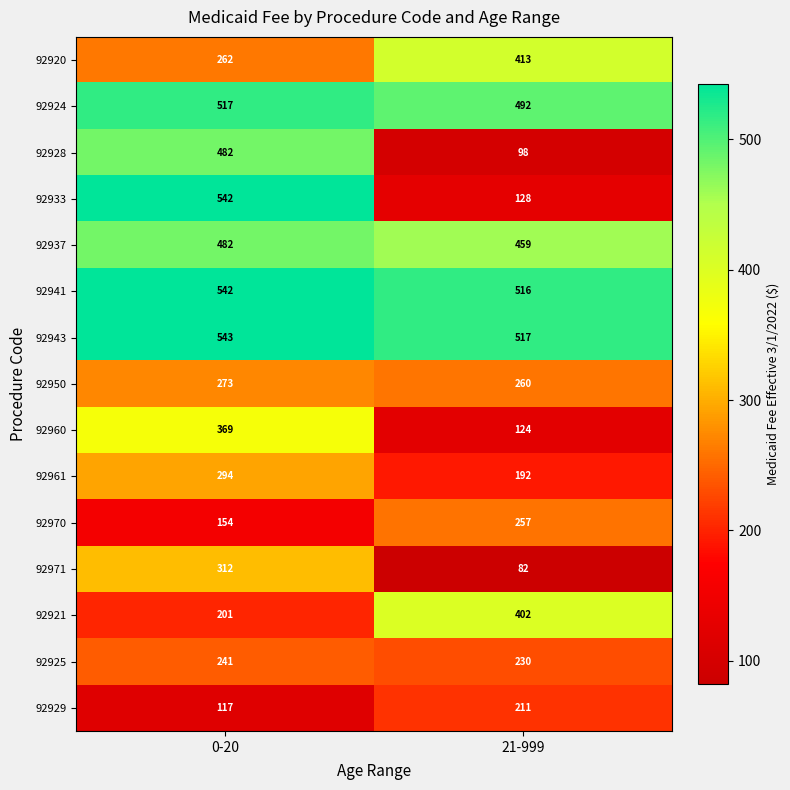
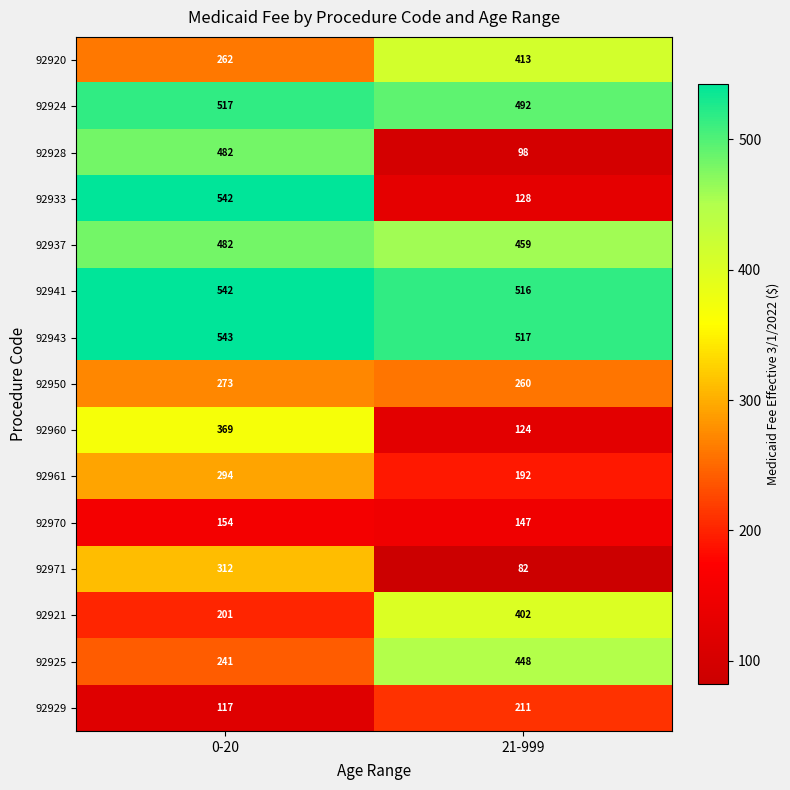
92970, 21-999: 257 -> 147
92925, 21-999: 230 -> 448
